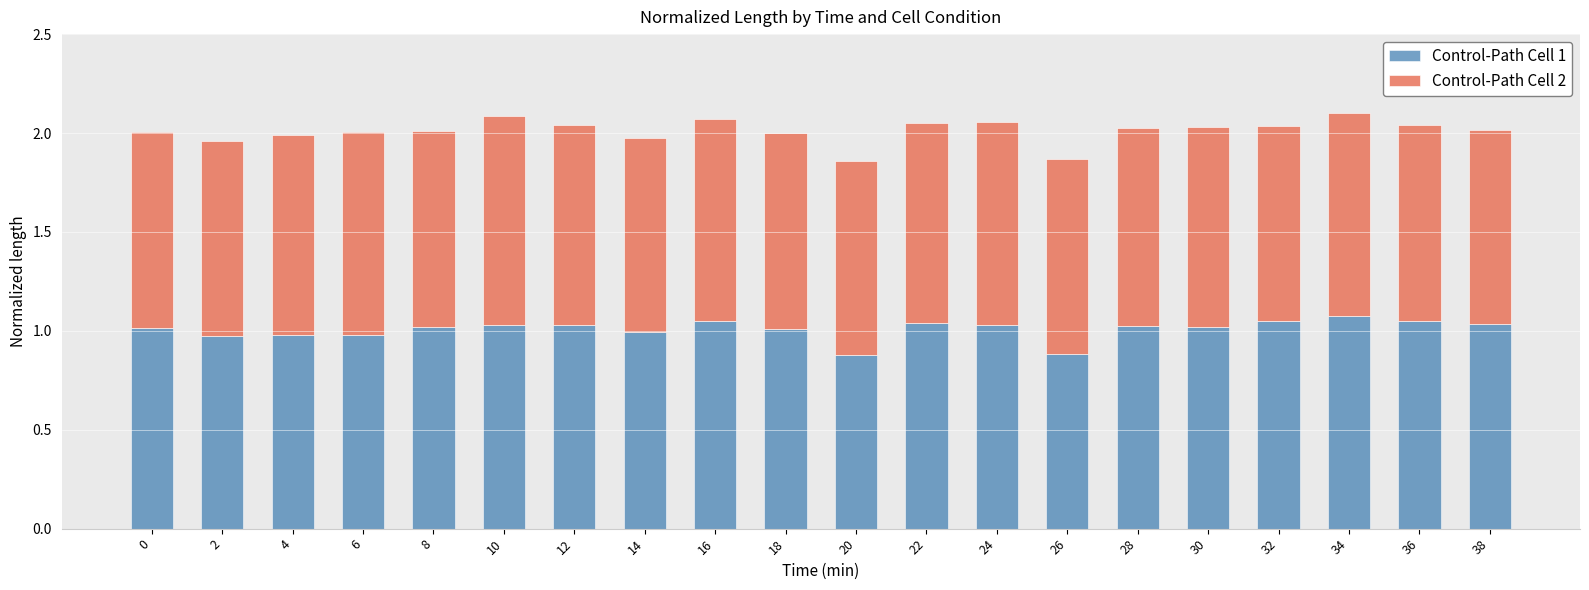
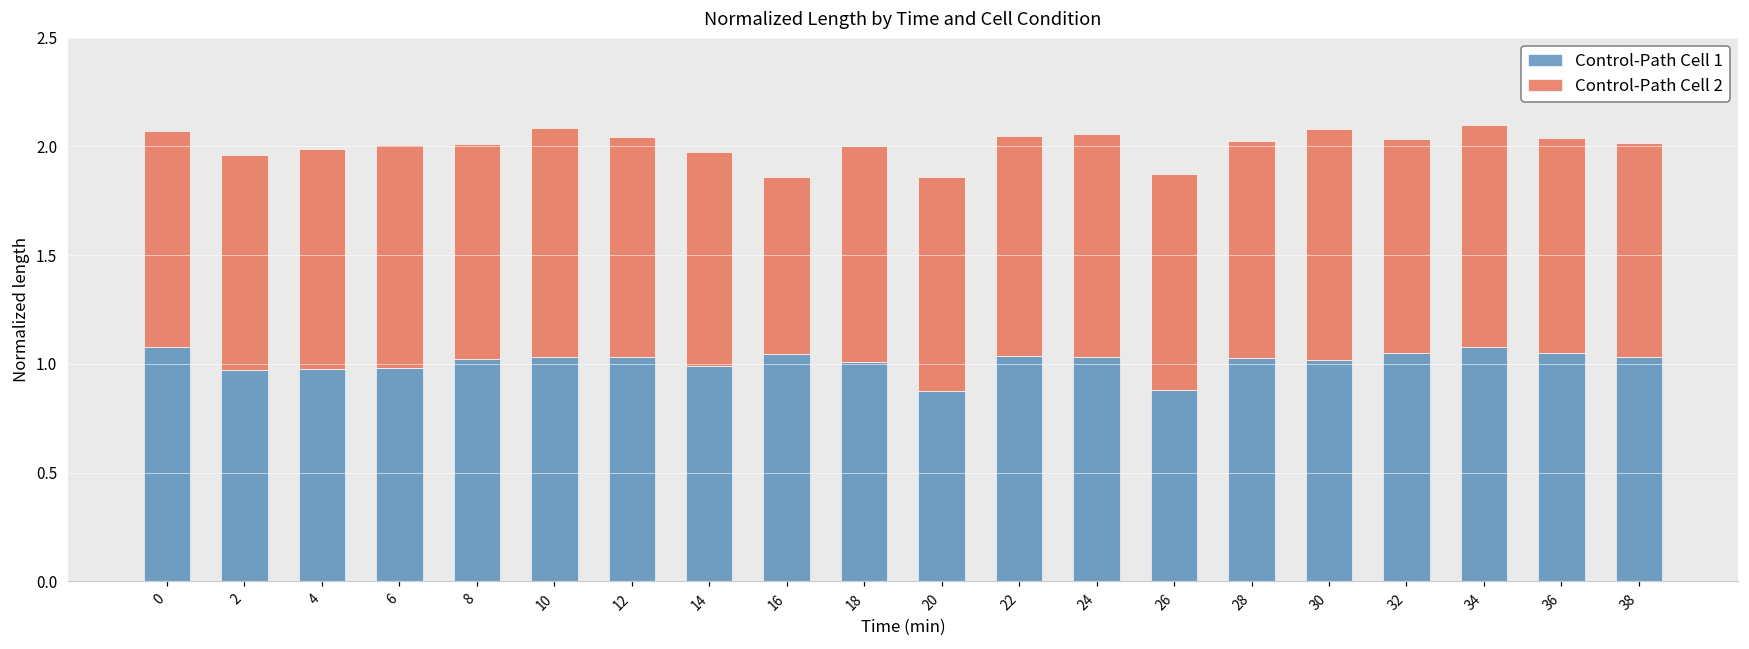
Control-Path Cell 1, 0: 1.02 -> 1.08
Control-Path Cell 2, 16: 1.02 -> 0.81
Control-Path Cell 2, 30: 1.01 -> 1.06
